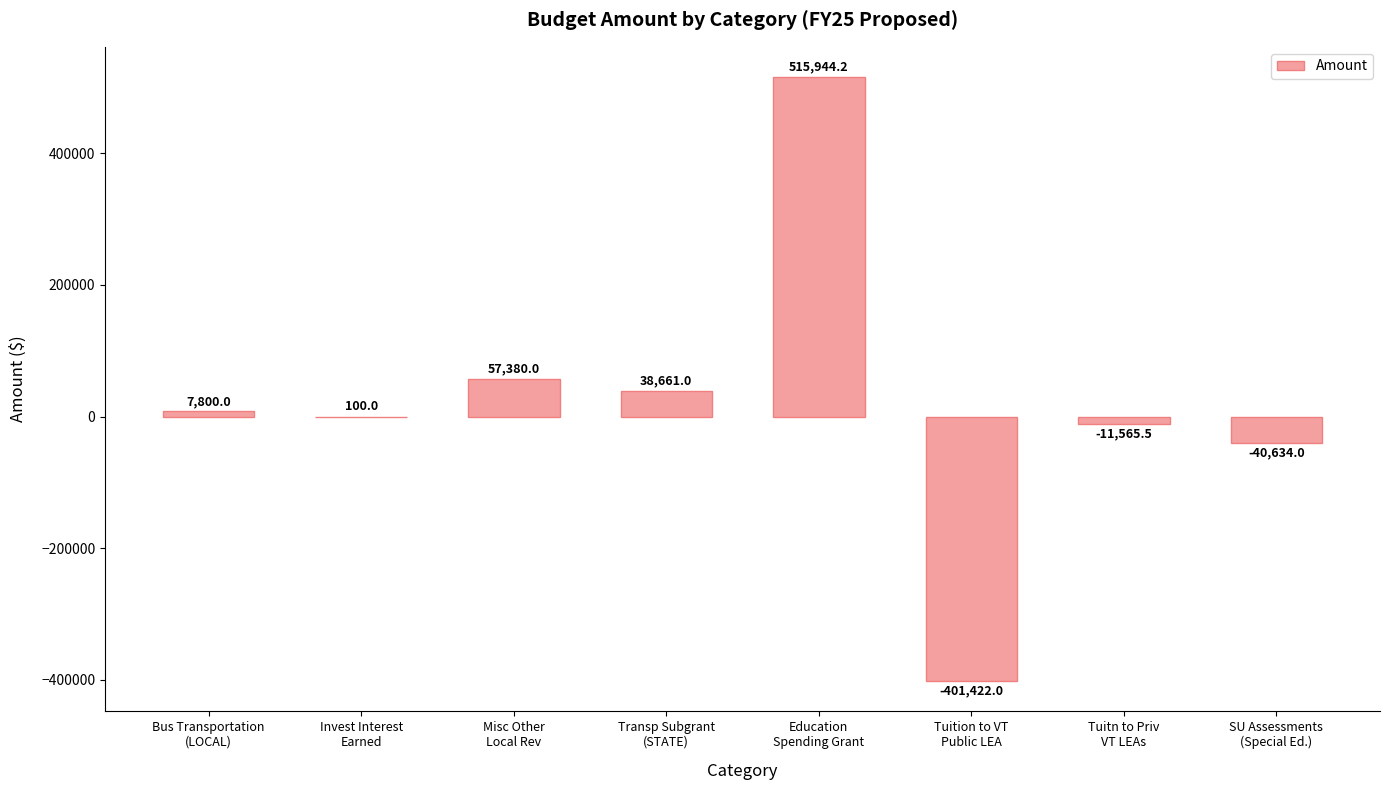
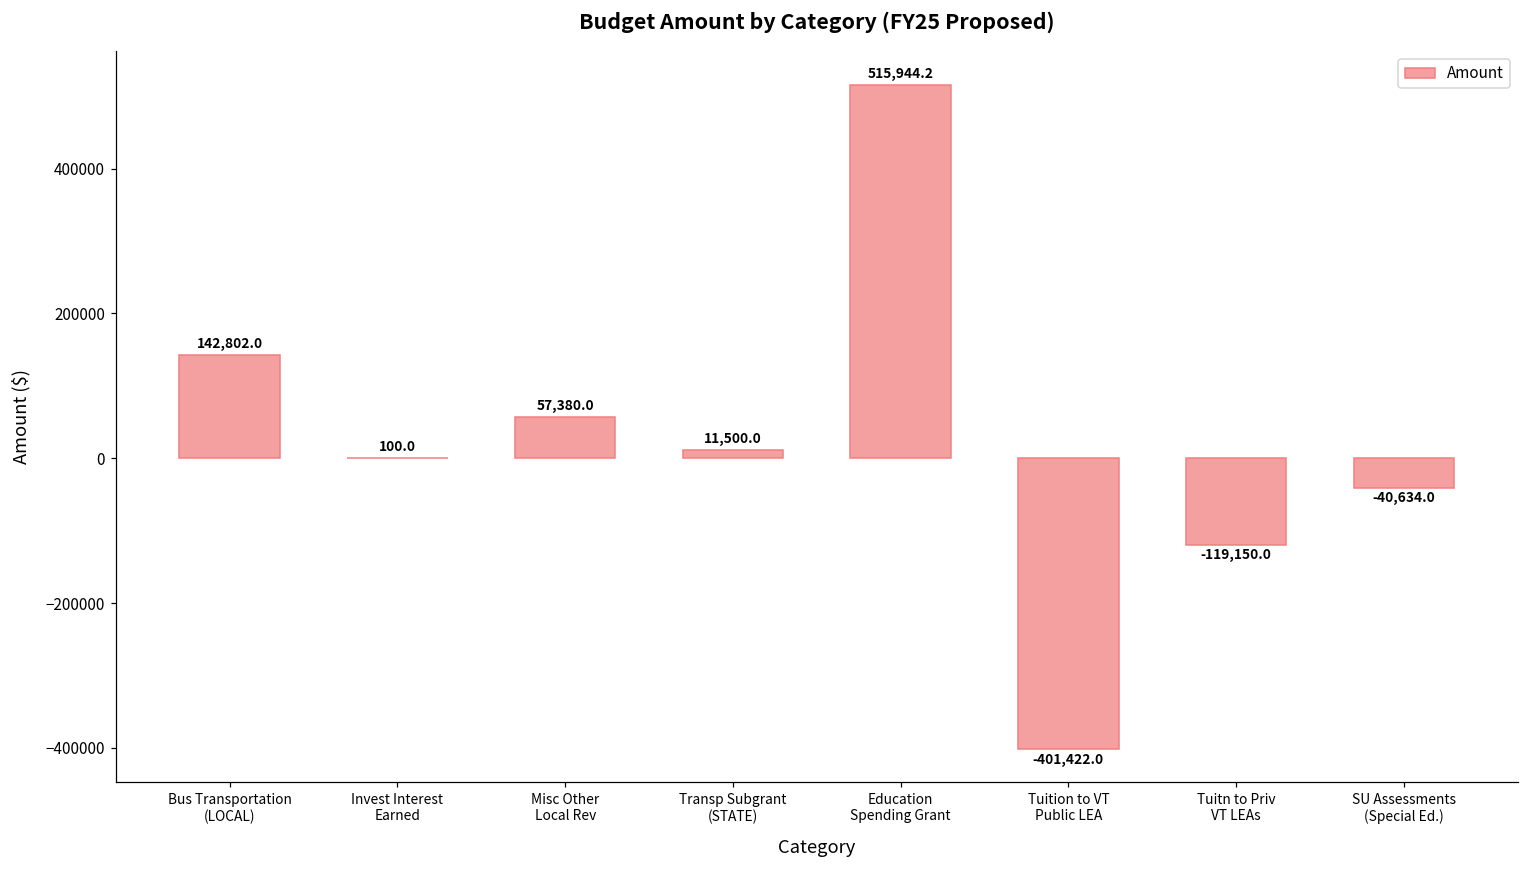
Bus Transportation (LOCAL): 7,800.0 -> 142,802.0
Transp Subgrant (STATE): 38,661.0 -> 11,500.0
Tuitn to Priv VT LEAs: -11,565.5 -> -119,150.0
